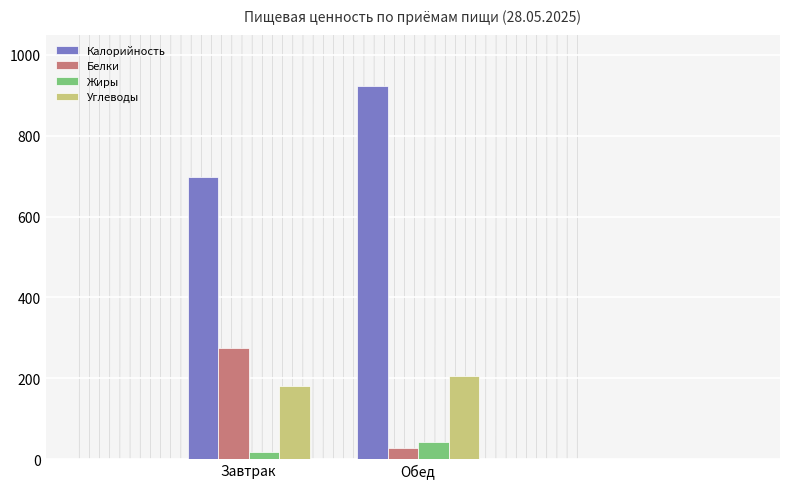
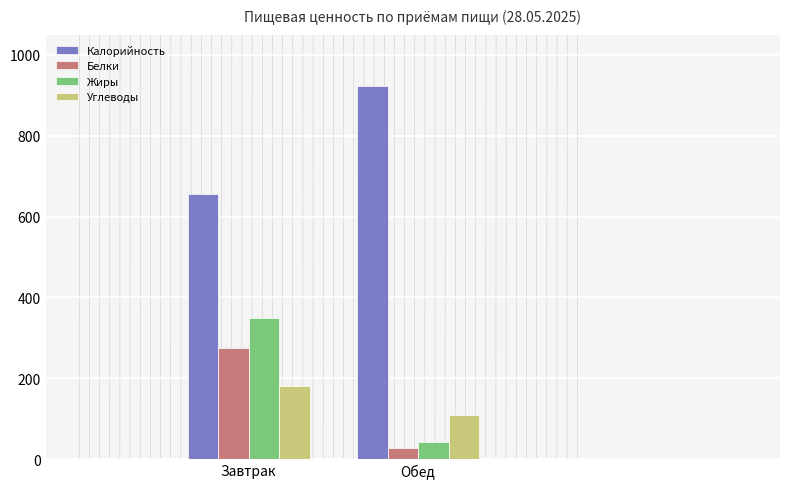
Калорийность, Завтрак: 700 -> 660
Жиры, Завтрак: 20 -> 350
Углеводы, Обед: 200 -> 110
